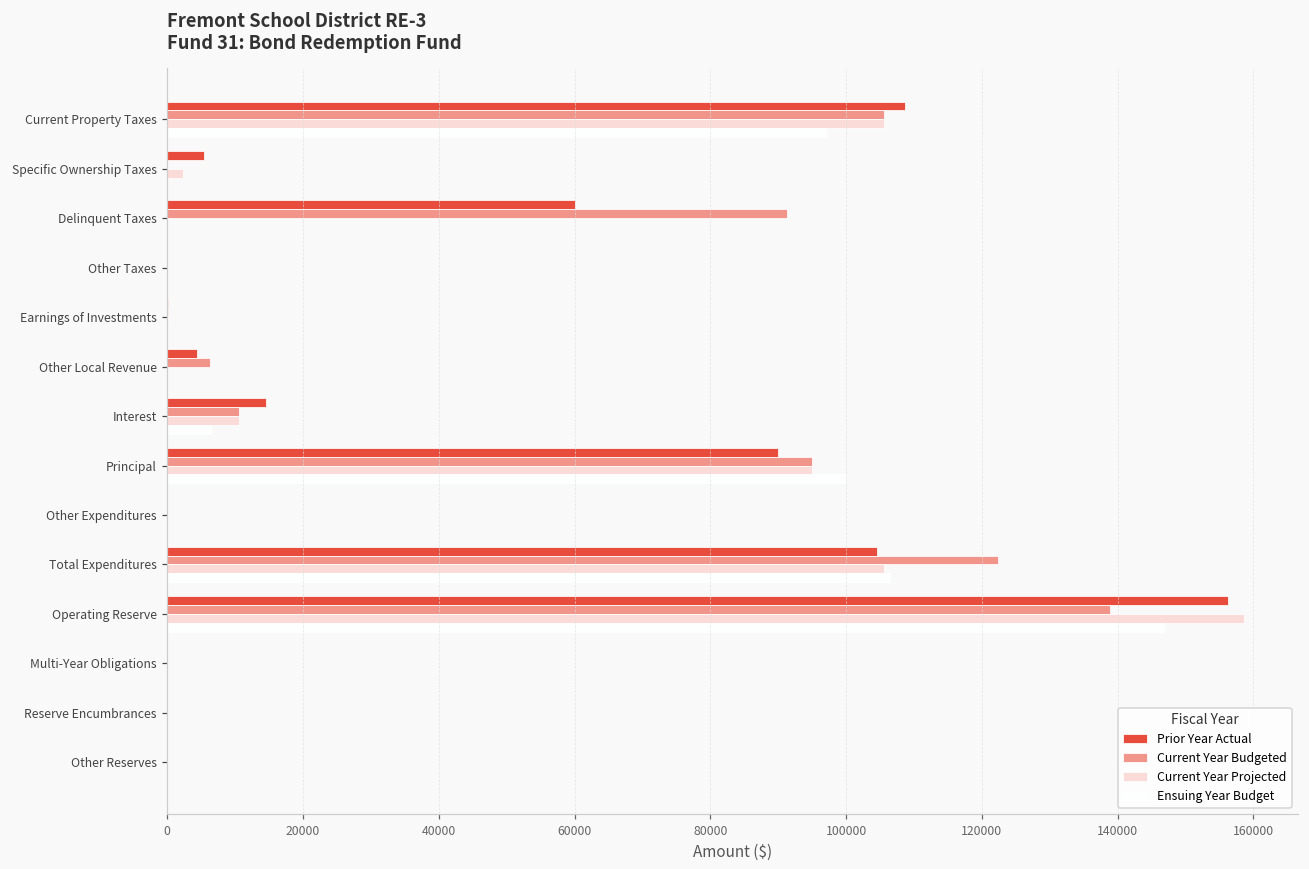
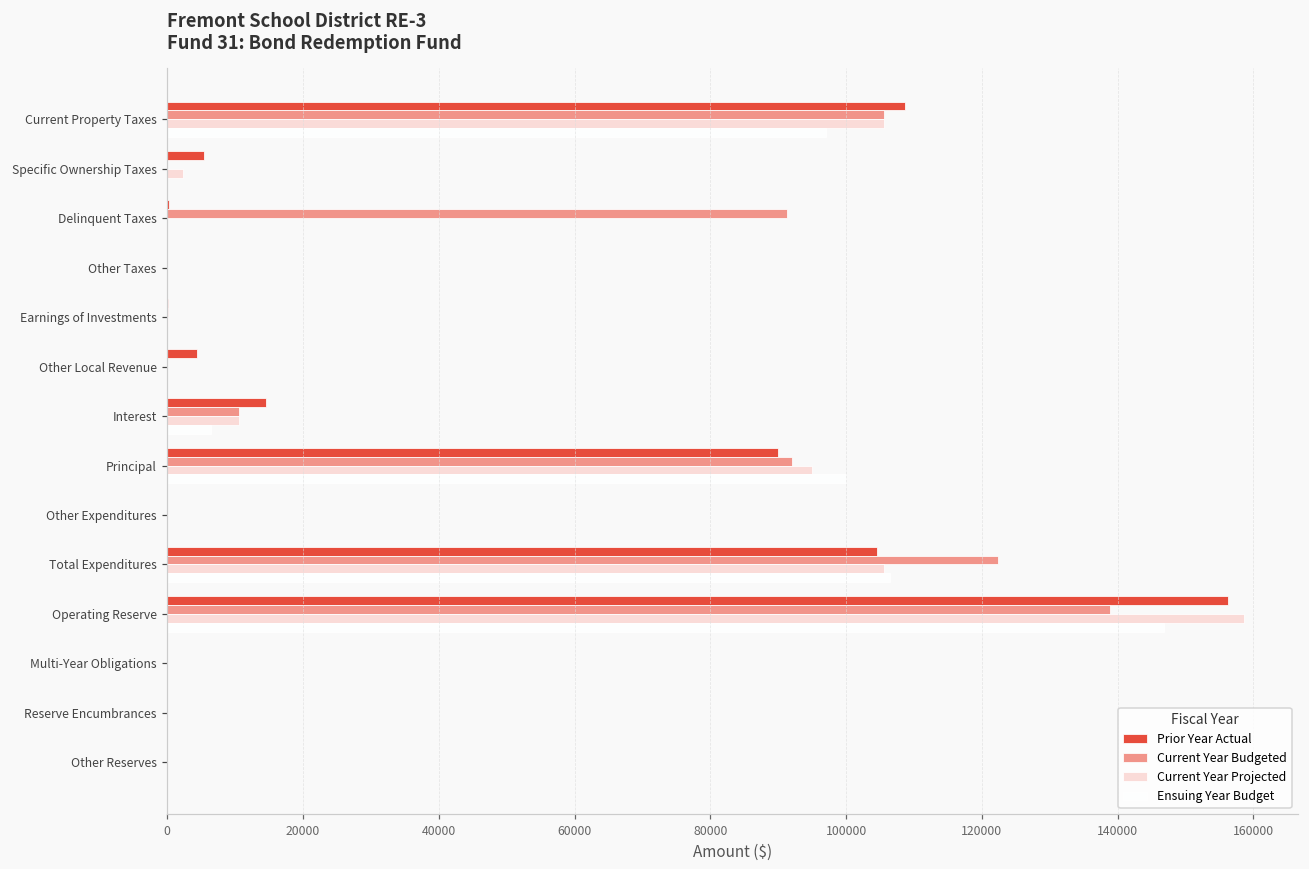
Prior Year Actual, Delinquent Taxes: 60000 -> 0
Current Year Budgeted, Other Local Revenue: 6000 -> 0
Current Year Budgeted, Principal: 95000 -> 92000
